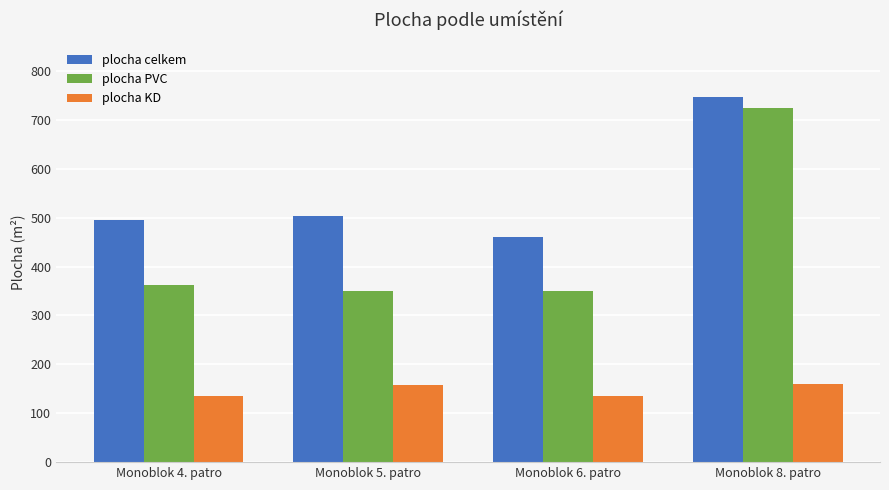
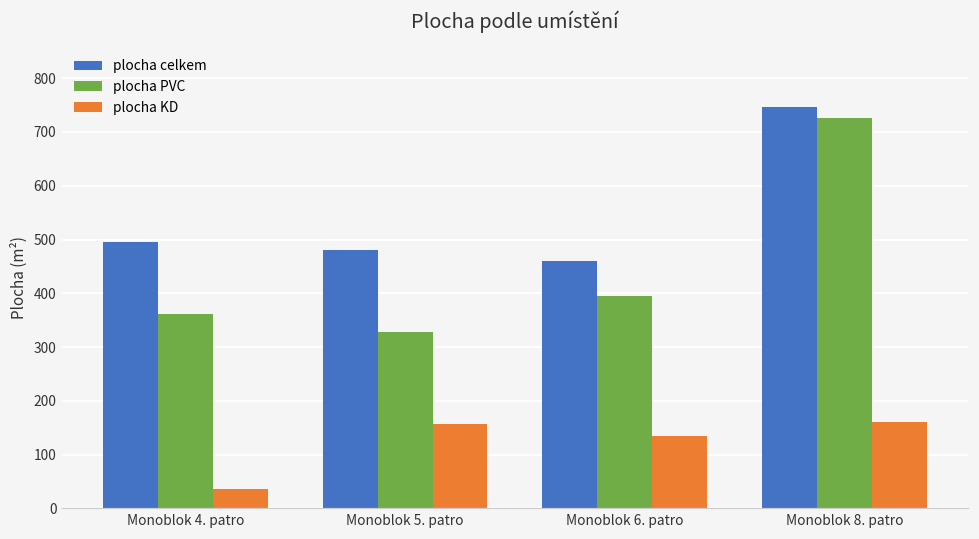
plocha KD, Monoblok 4. patro: 130 -> 40
plocha celkem, Monoblok 5. patro: 500 -> 480
plocha PVC, Monoblok 5. patro: 350 -> 330
plocha PVC, Monoblok 6. patro: 350 -> 390
